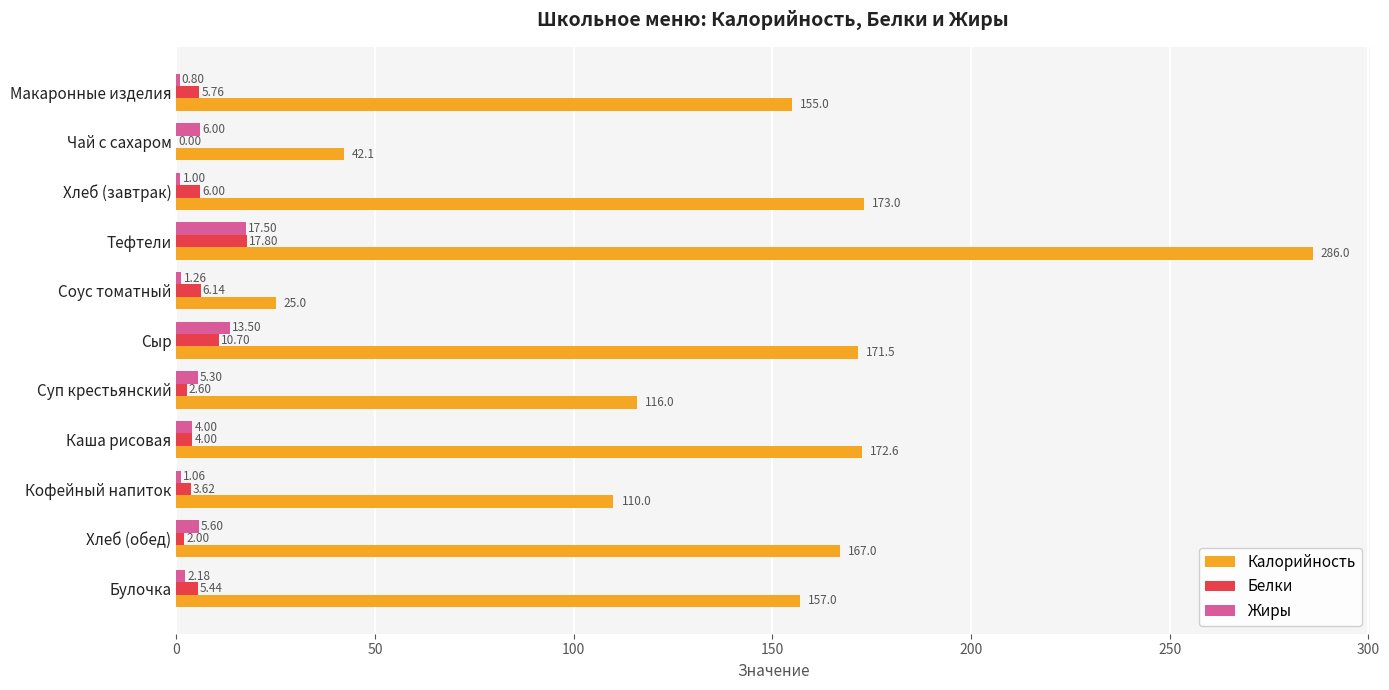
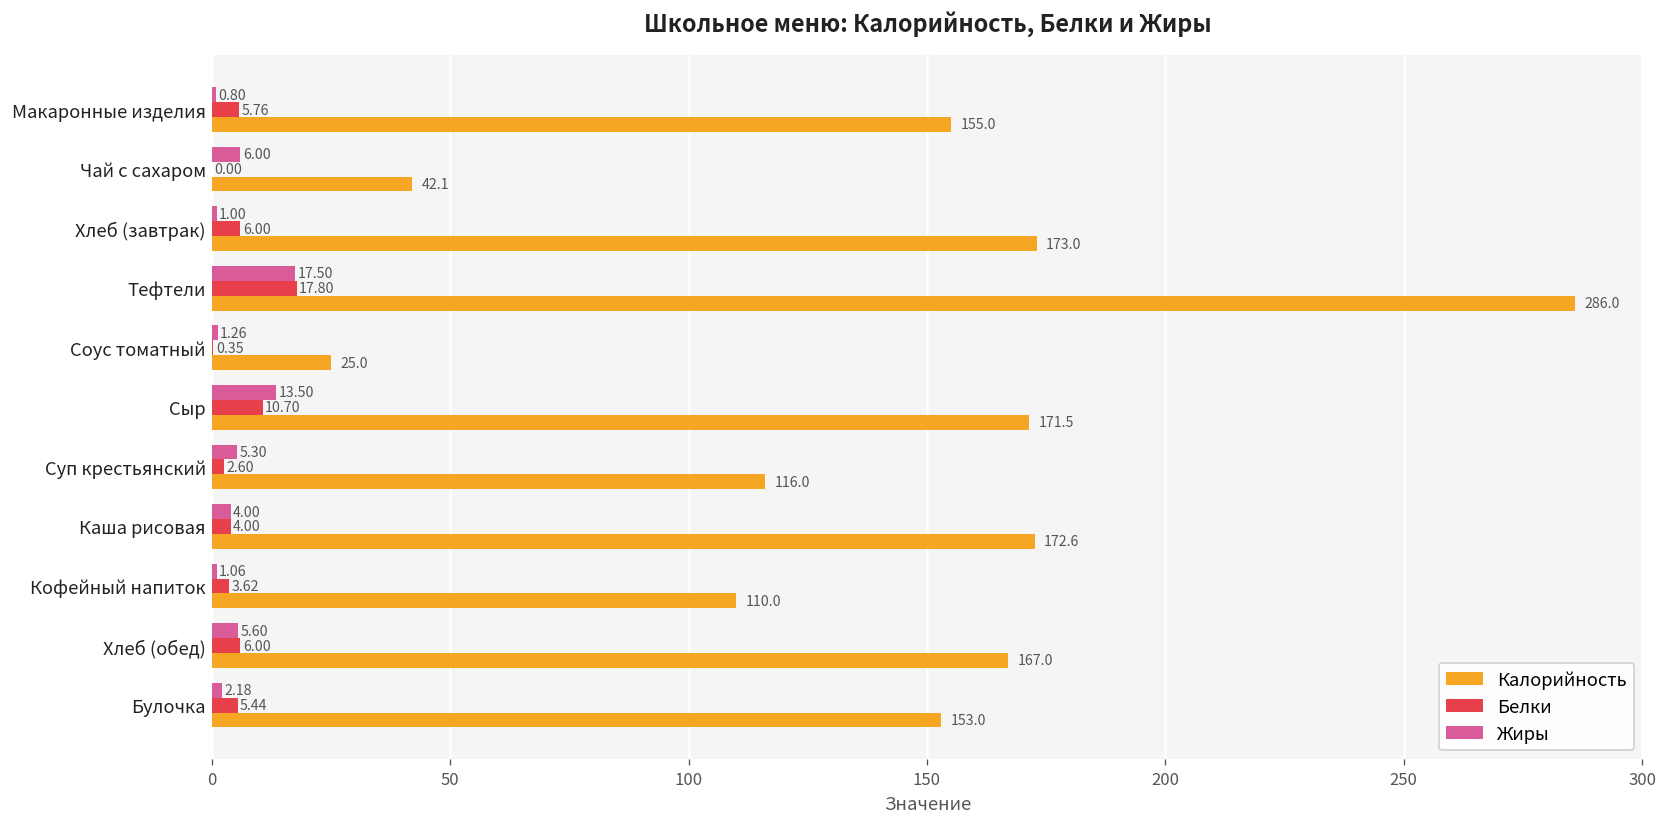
Белки, Соус томатный: 6.14 -> 0.35
Белки, Хлеб (обед): 2.00 -> 6.00
Калорийность, Булочка: 157.0 -> 153.0
